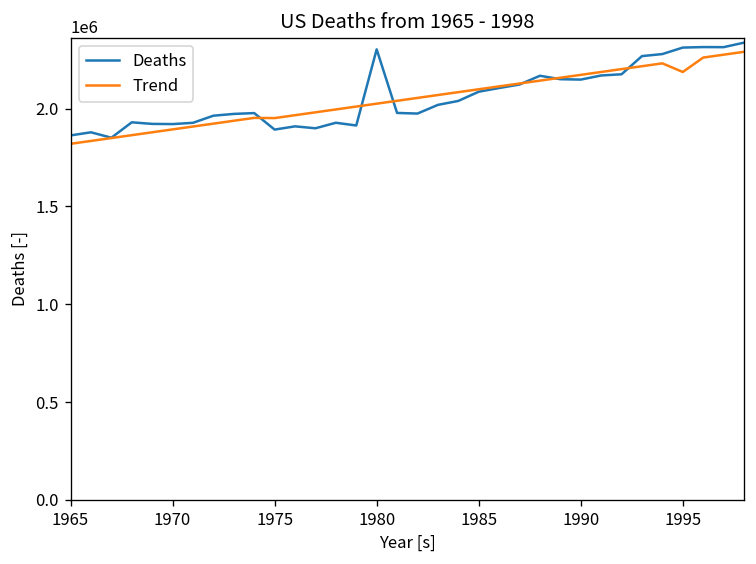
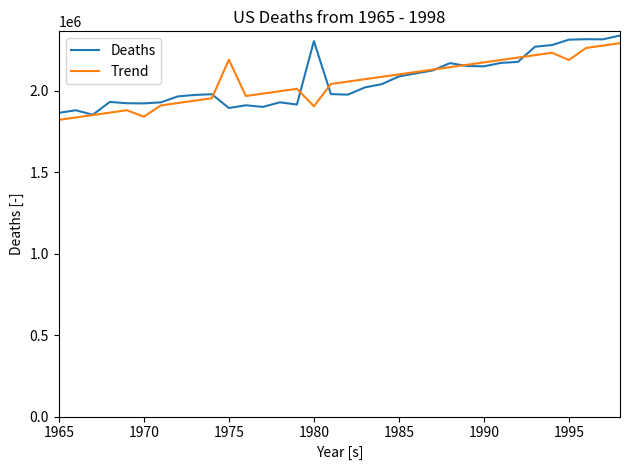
Trend, 1970: 1890000 -> 1840000
Trend, 1975: 1950000 -> 2190000
Trend, 1980: 2030000 -> 1900000
